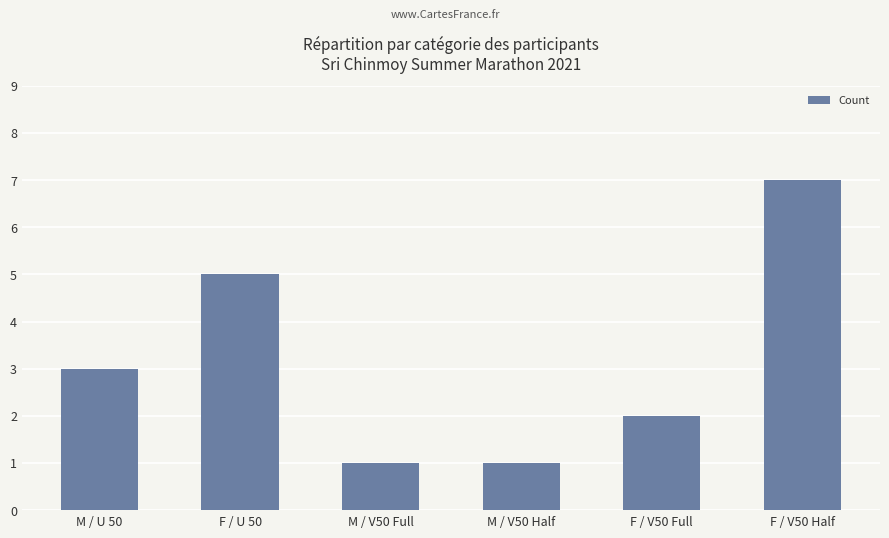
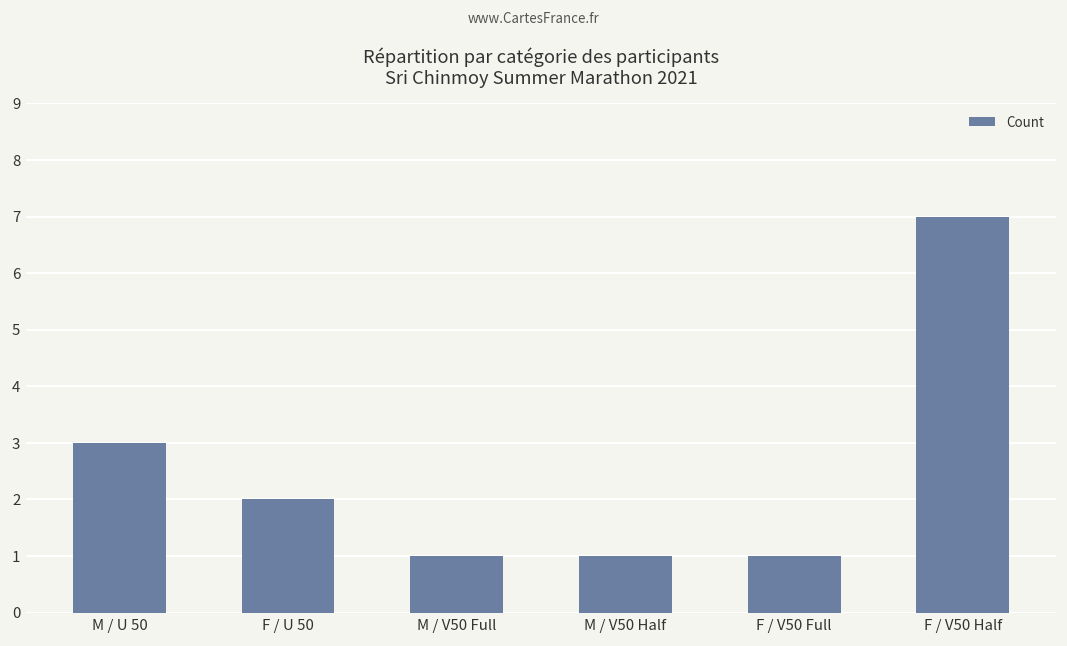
F / U 50: 5 -> 2
F / V50 Full: 2 -> 1
